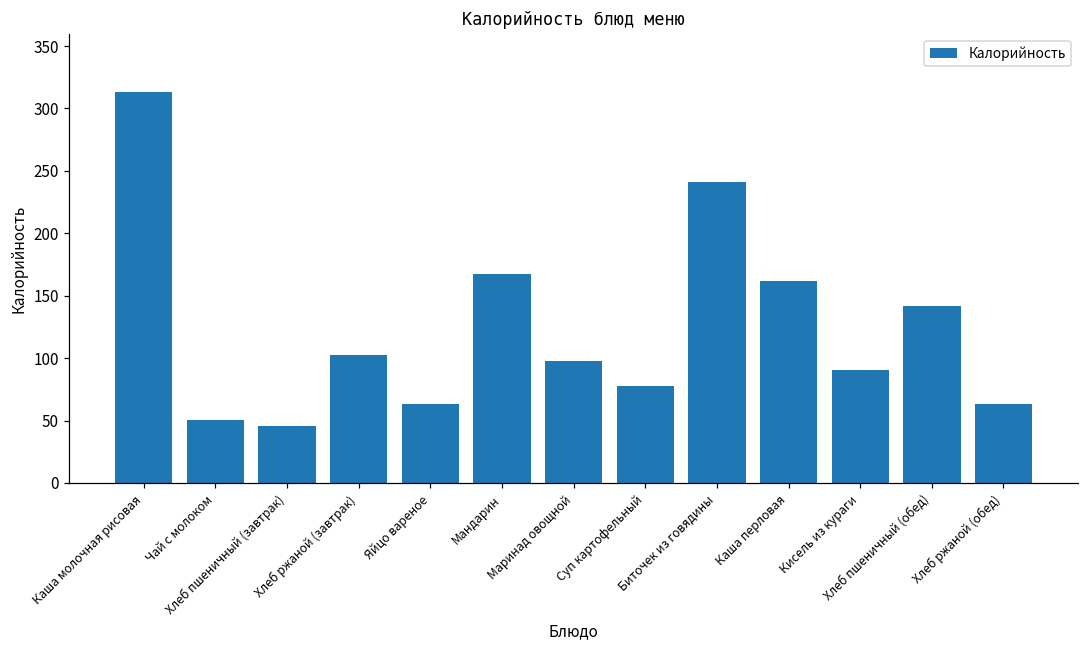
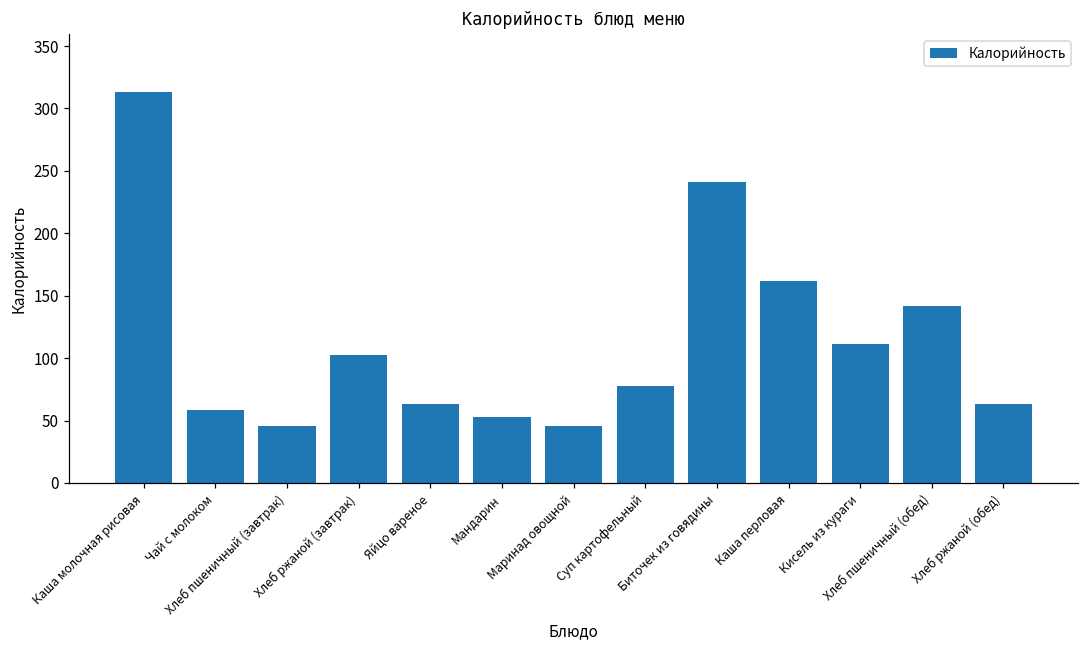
Чай с молоком: 51 -> 58
Мандарин: 167 -> 53
Маринад овощной: 98 -> 46
Кисель из кураги: 91 -> 111
